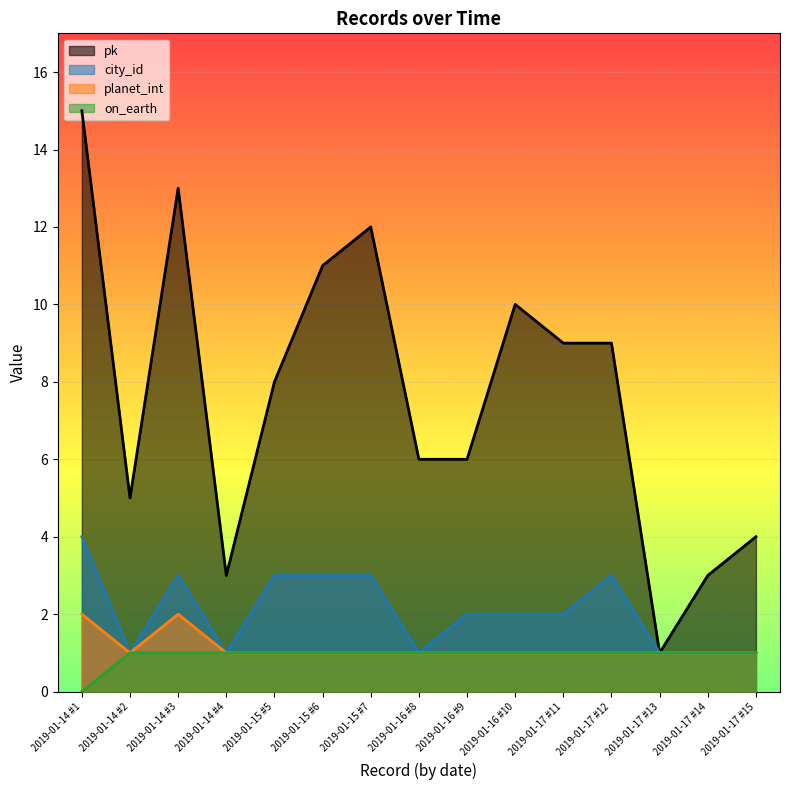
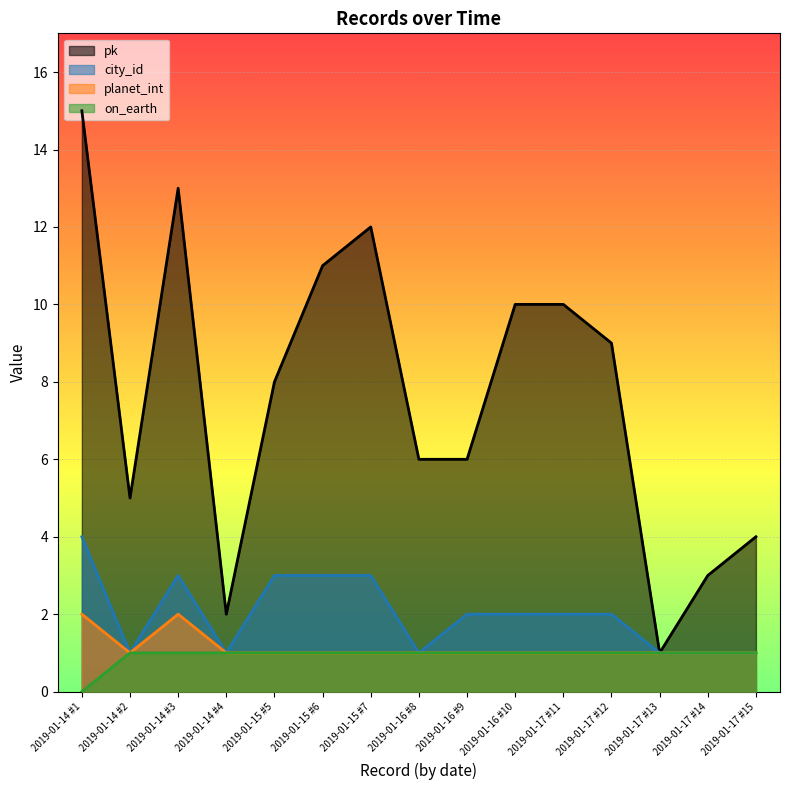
pk, 2019-01-14 #4: 3 -> 2
pk, 2019-01-17 #11: 9 -> 10
city_id, 2019-01-17 #12: 3 -> 2
